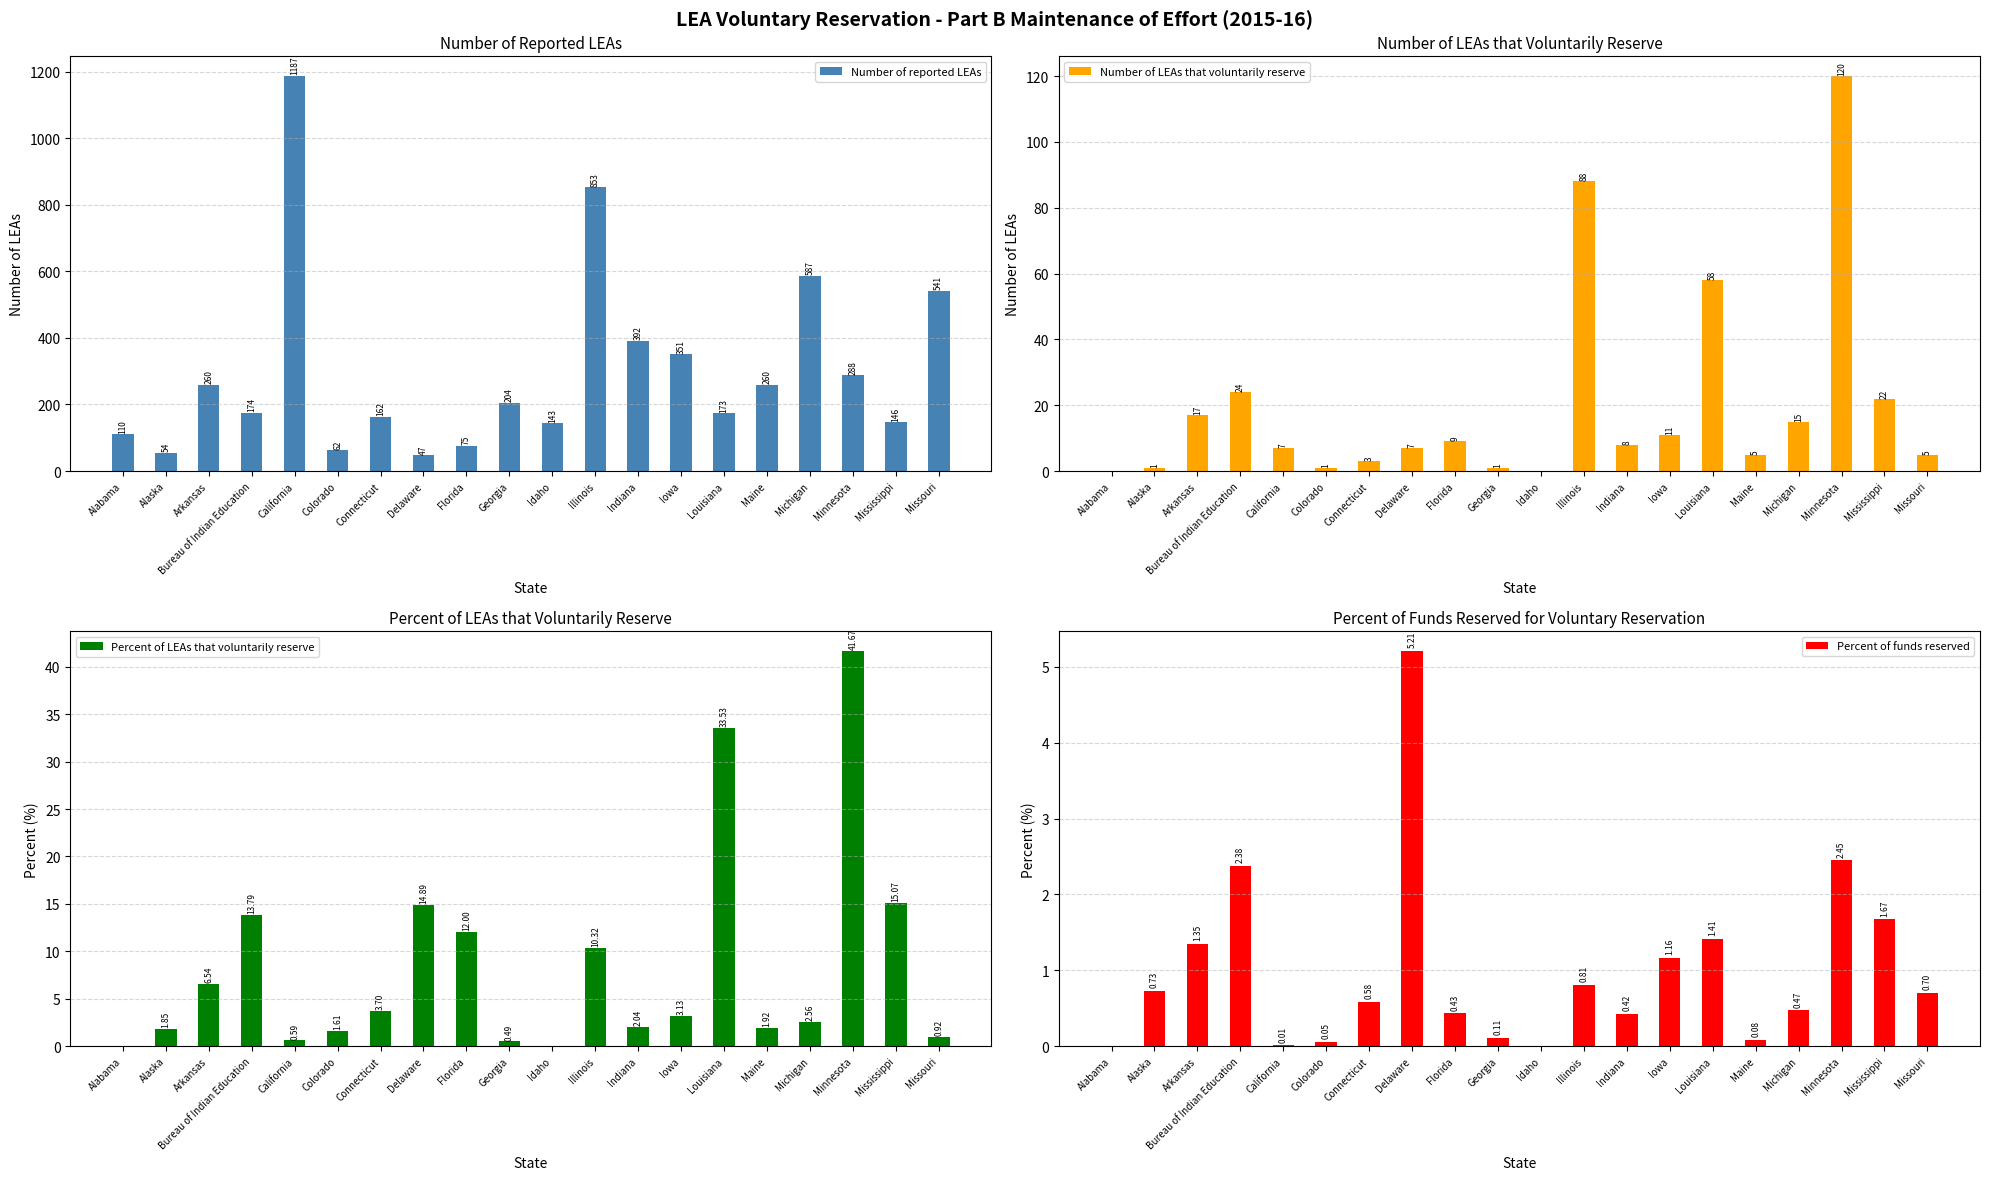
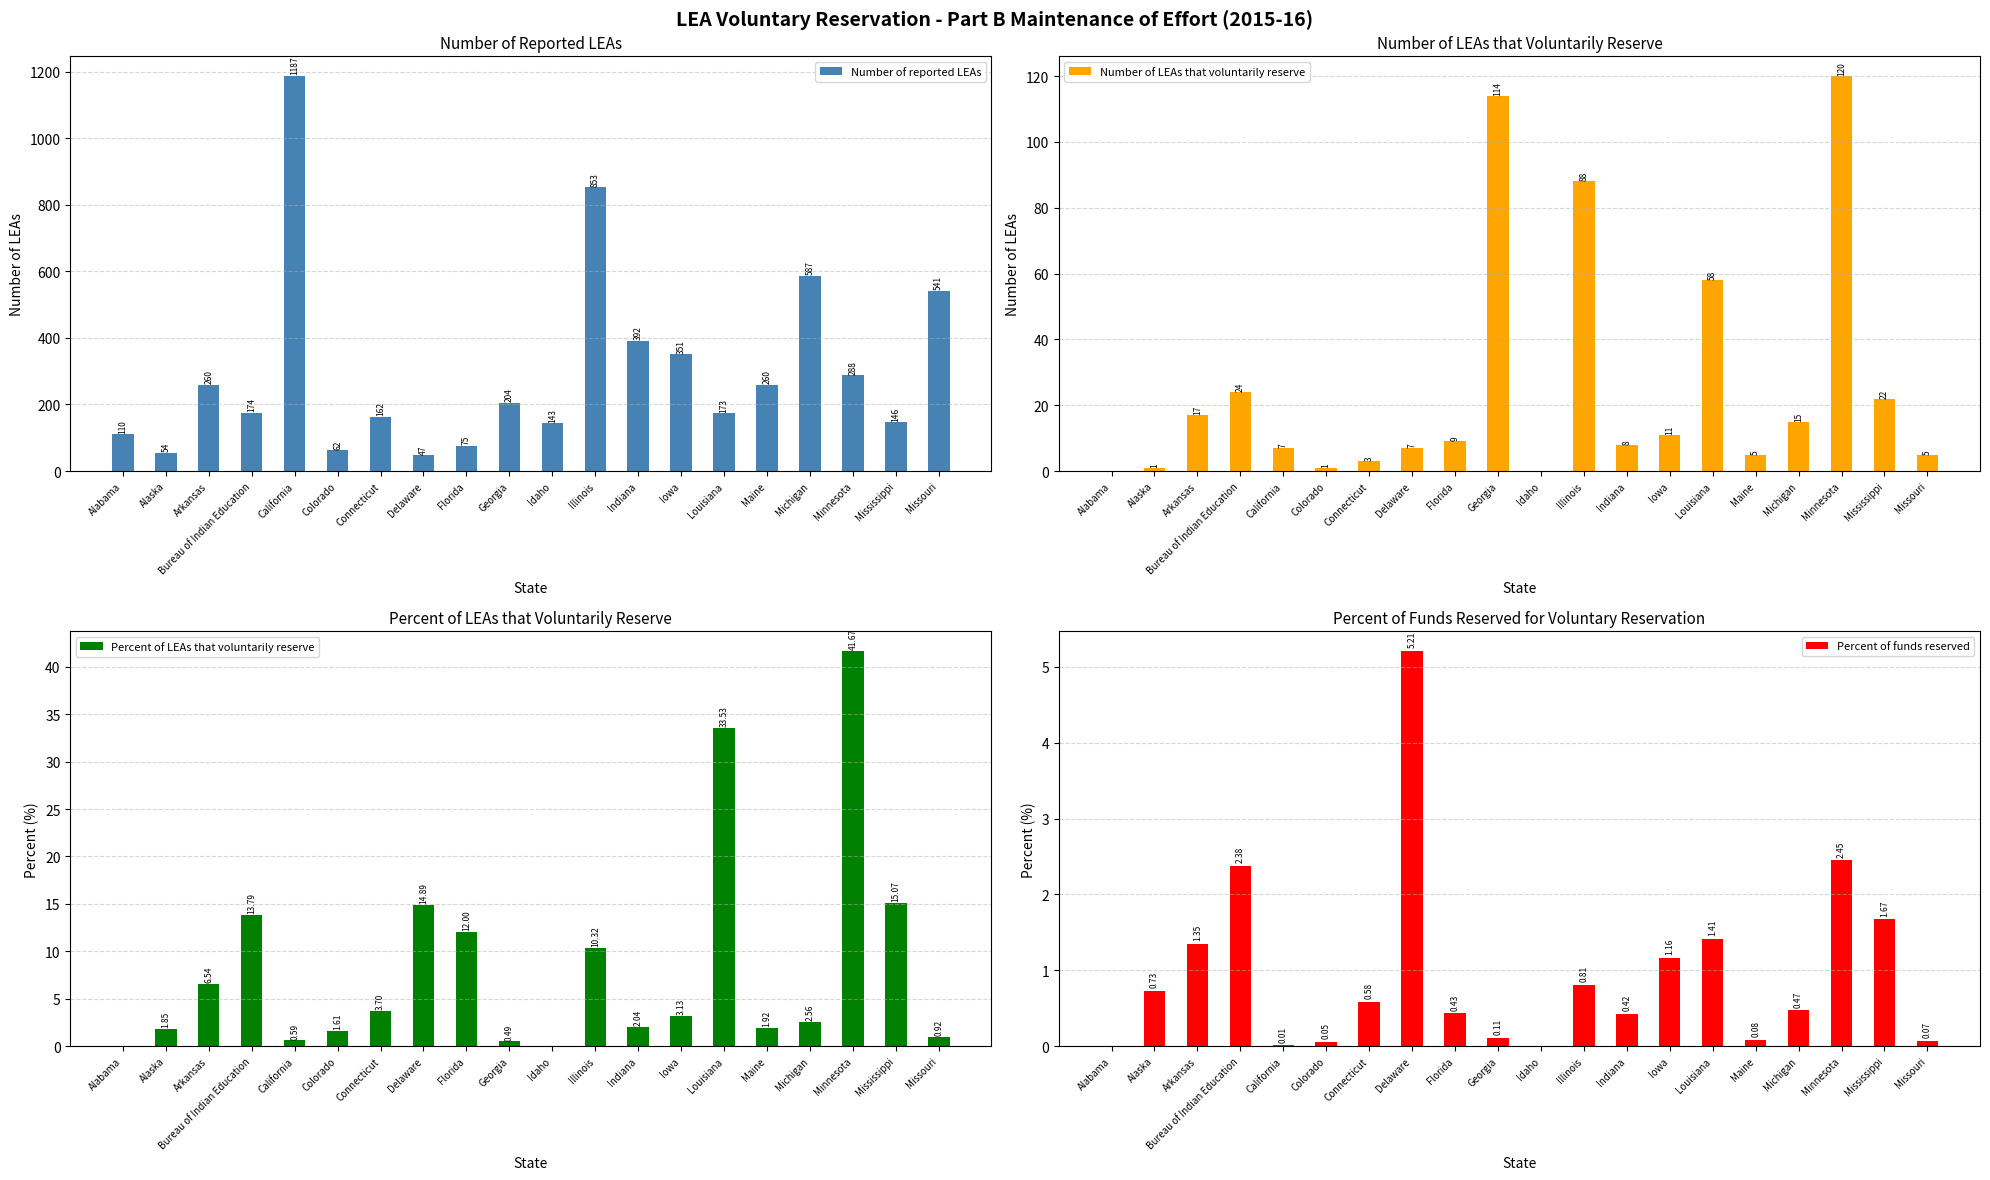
Number of LEAs that Voluntarily Reserve, Georgia: 1 -> 114
Percent of Funds Reserved for Voluntary Reservation, Missouri: 0.70 -> 0.07
